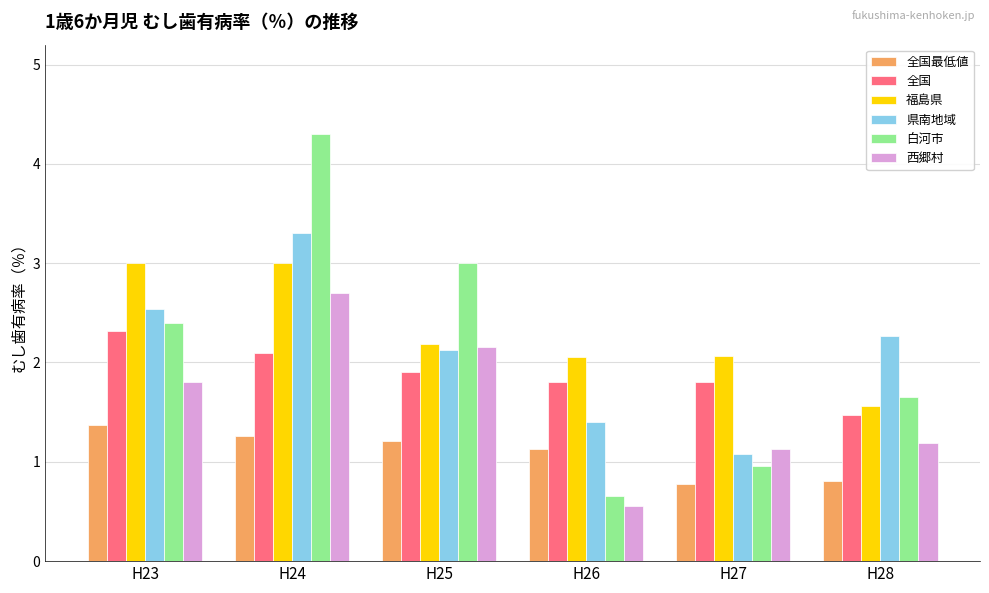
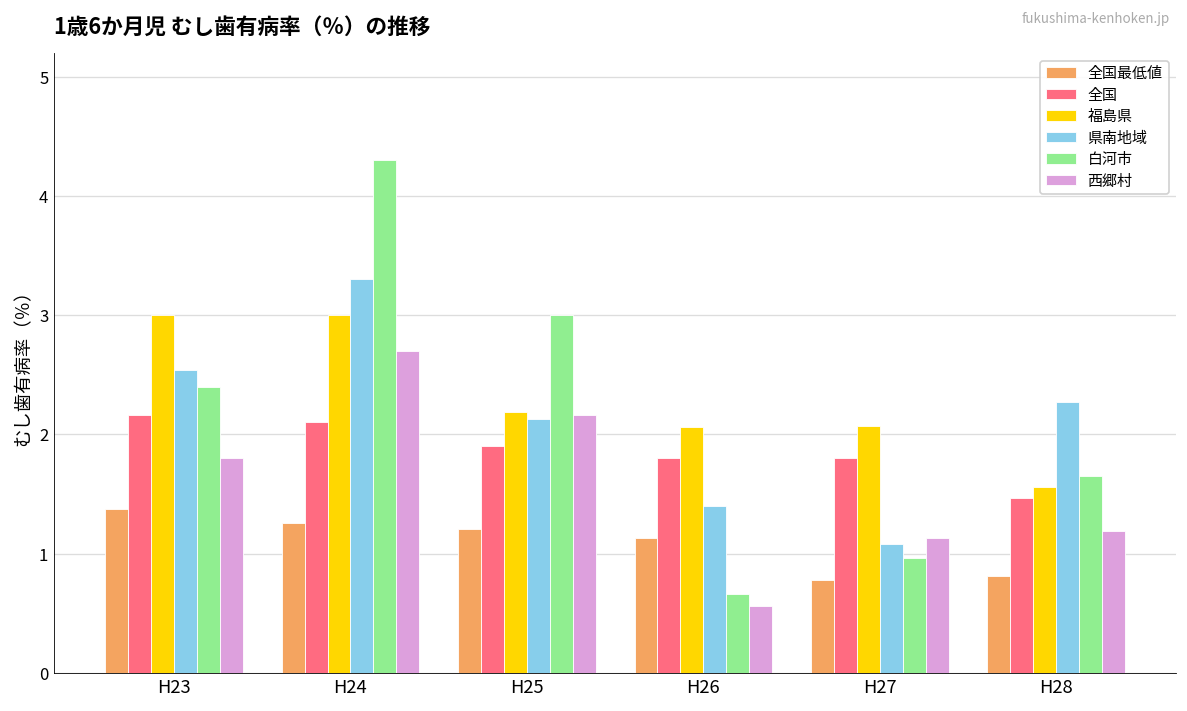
全国, H23: 2.3 -> 2.2
